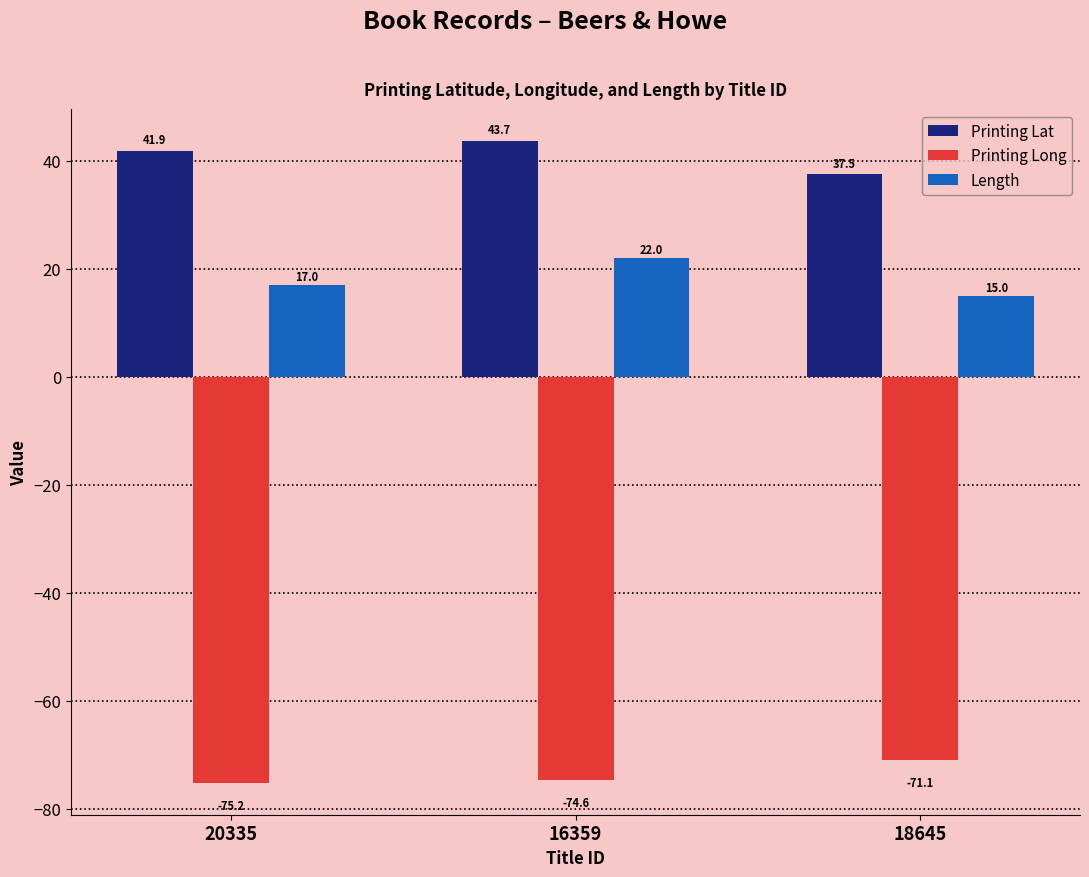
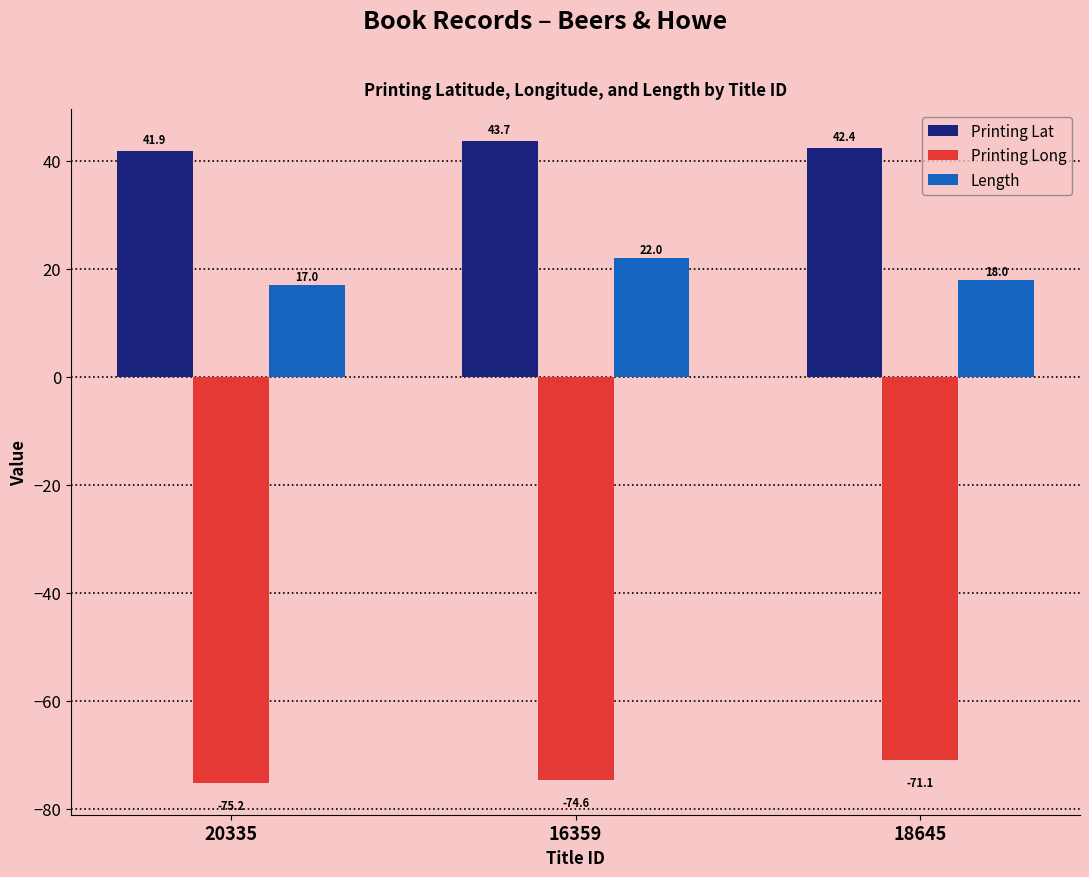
Printing Lat, 18645: 37.5 -> 42.4
Length, 18645: 15.0 -> 18.0
